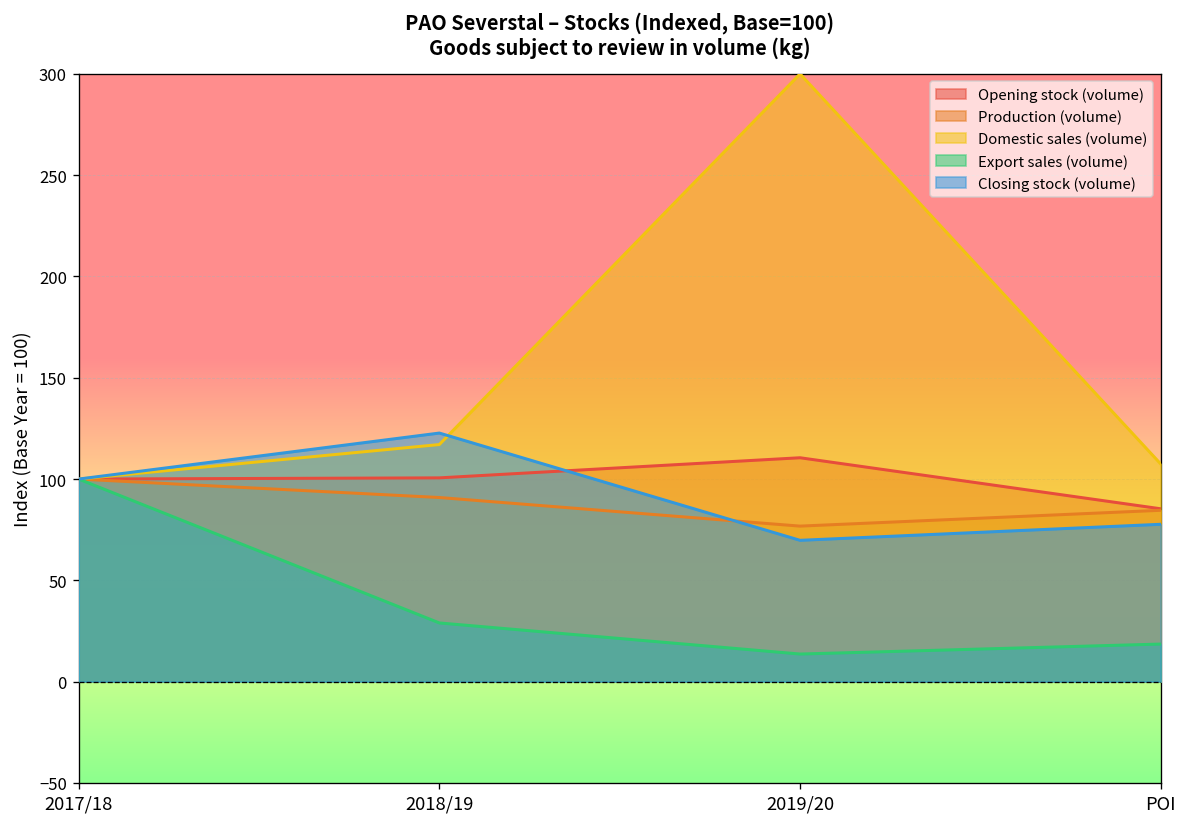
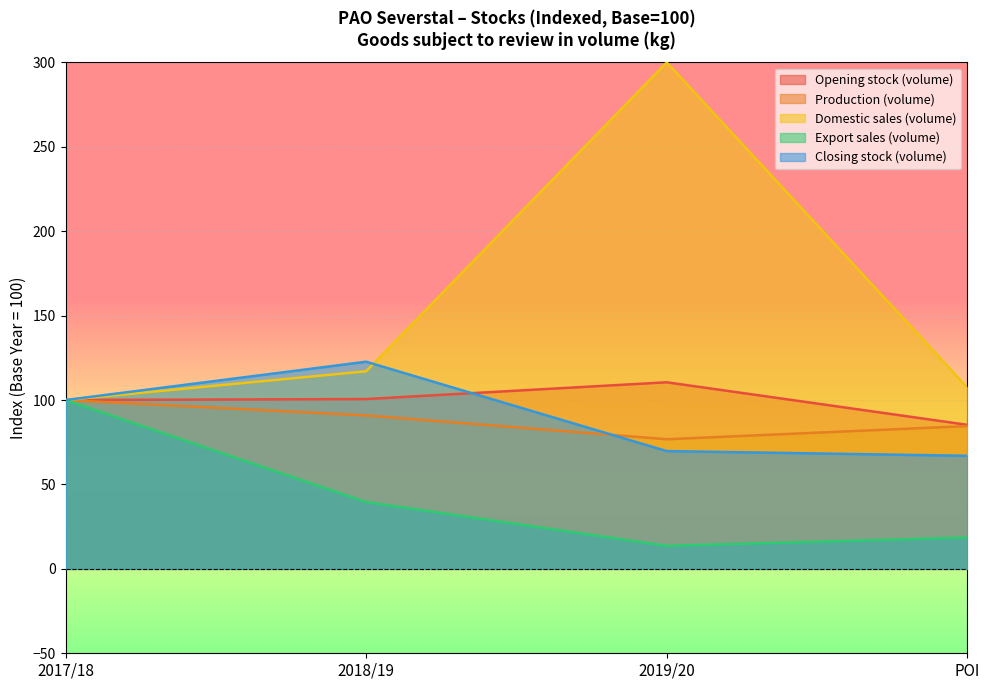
Export sales (volume), 2018/19: 29 -> 40
Closing stock (volume), POI: 78 -> 67
